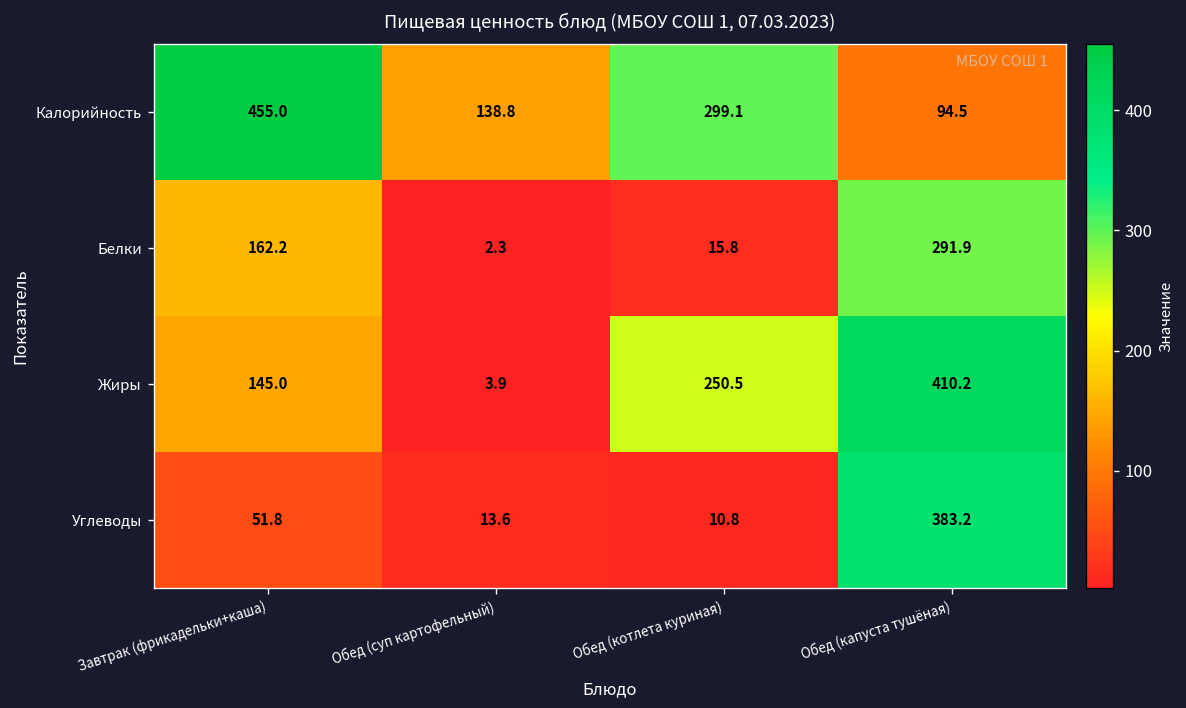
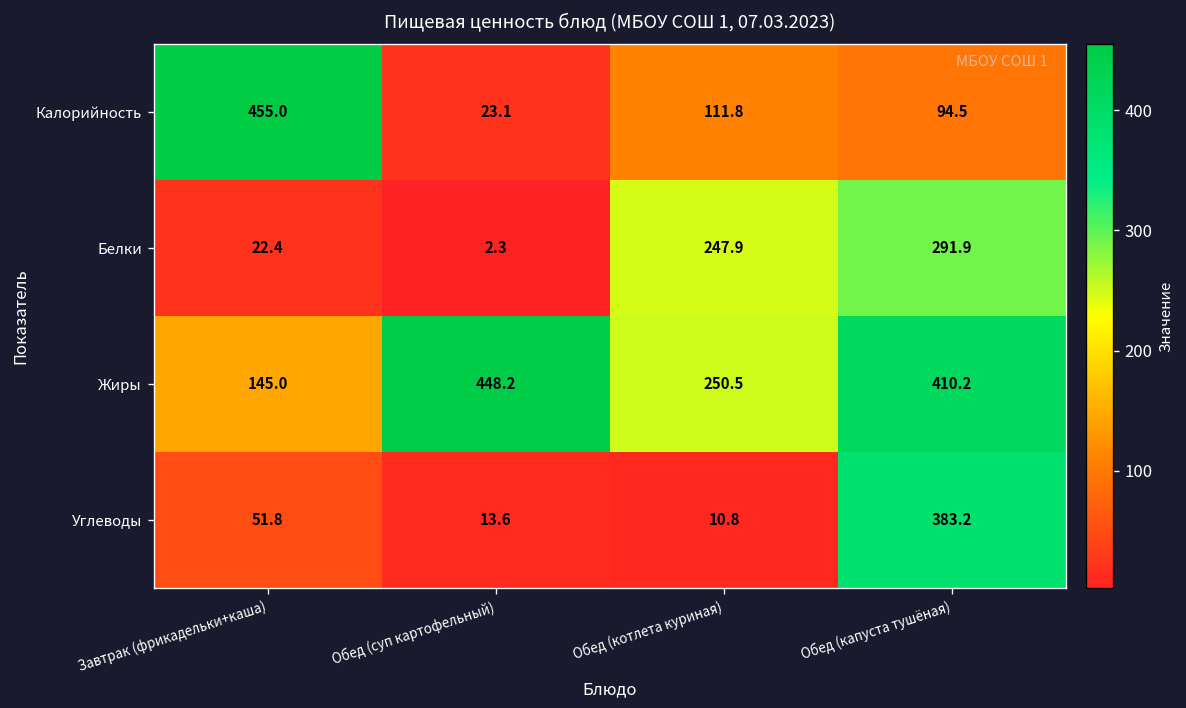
Калорийность, Обед (суп картофельный): 138.8 -> 23.1
Калорийность, Обед (котлета куриная): 299.1 -> 111.8
Белки, Завтрак (фрикадельки+каша): 162.2 -> 22.4
Белки, Обед (котлета куриная): 15.8 -> 247.9
Жиры, Обед (суп картофельный): 3.9 -> 448.2
